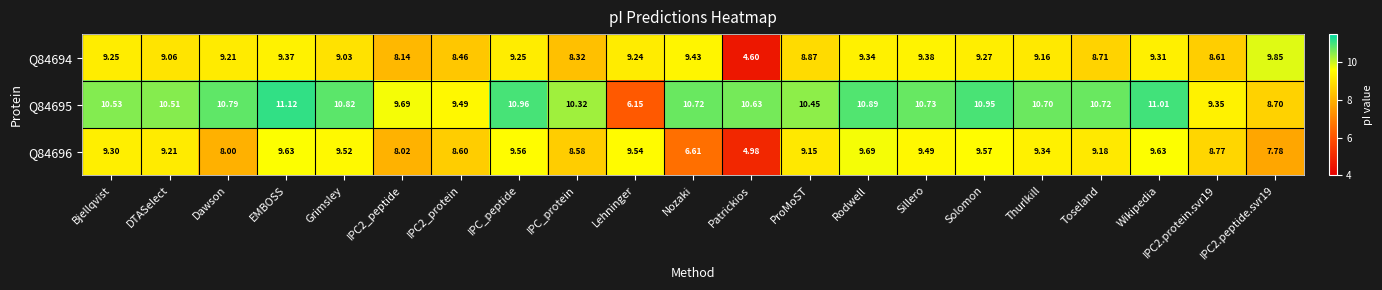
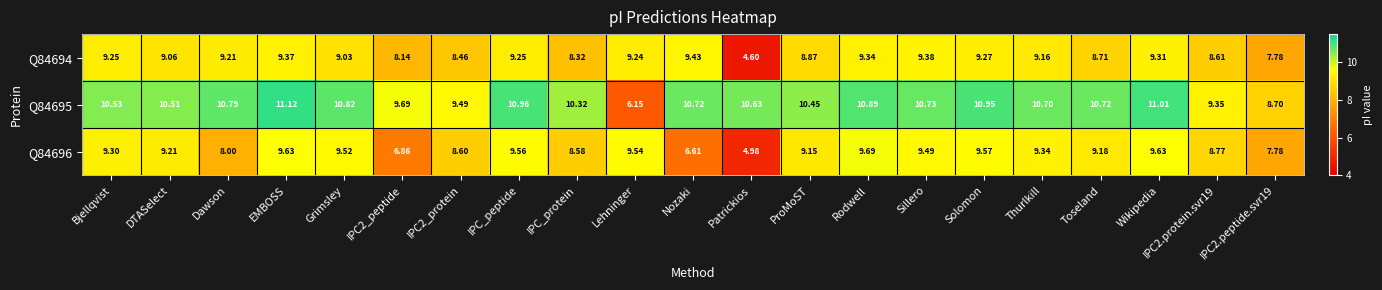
Q84694, IPC2.peptide.svr19: 9.85 -> 7.78
Q84696, IPC2_peptide: 8.02 -> 6.86
